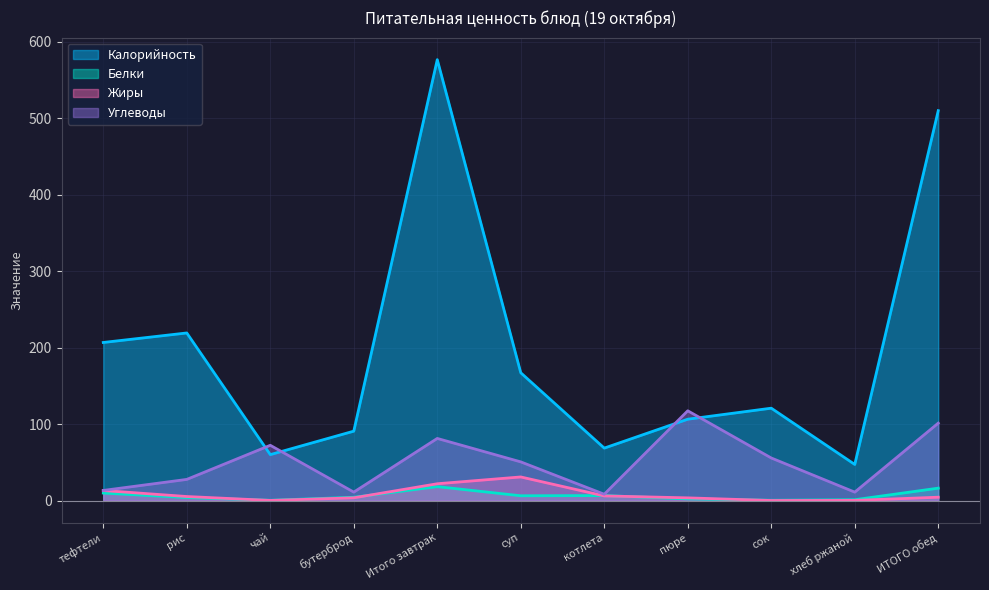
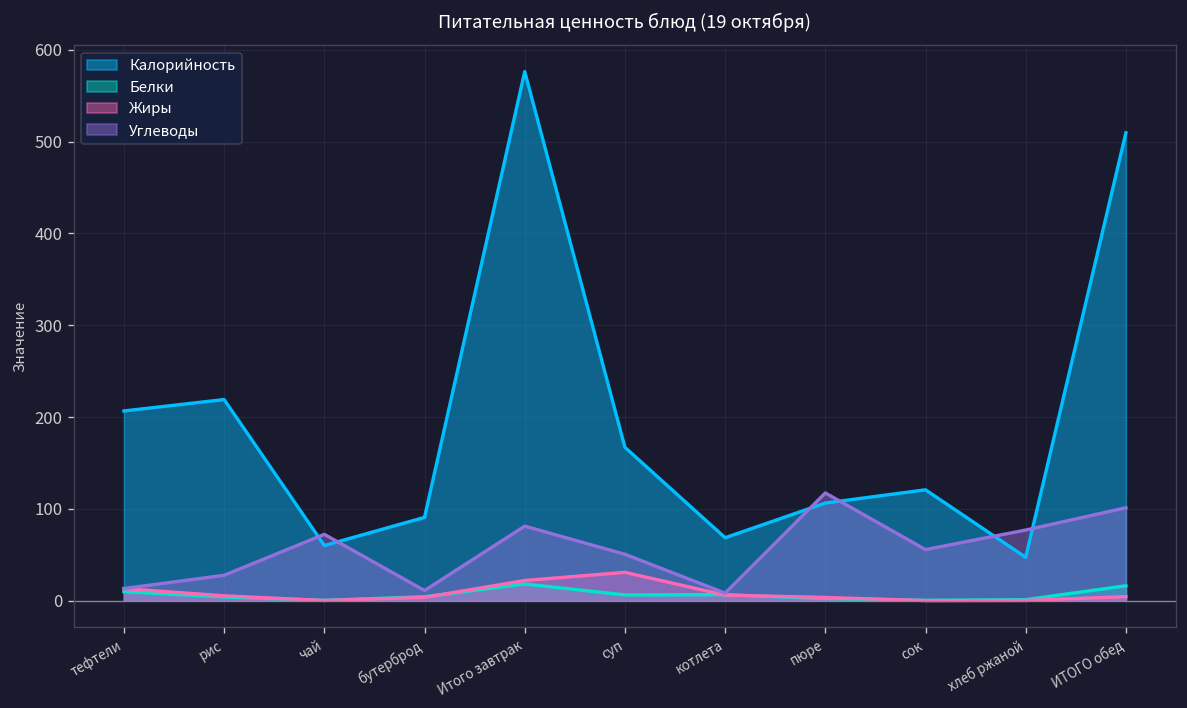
Углеводы, хлеб ржаной: 10 -> 80
